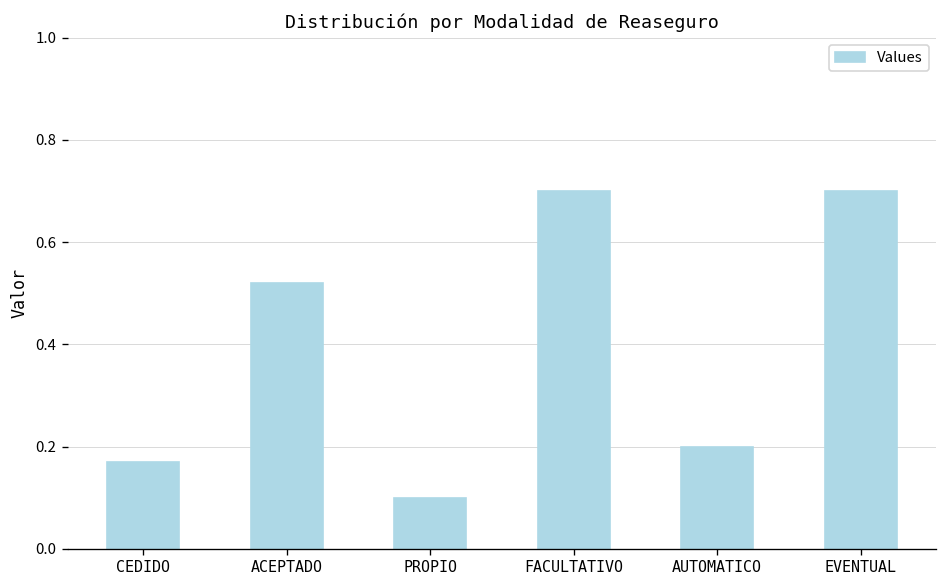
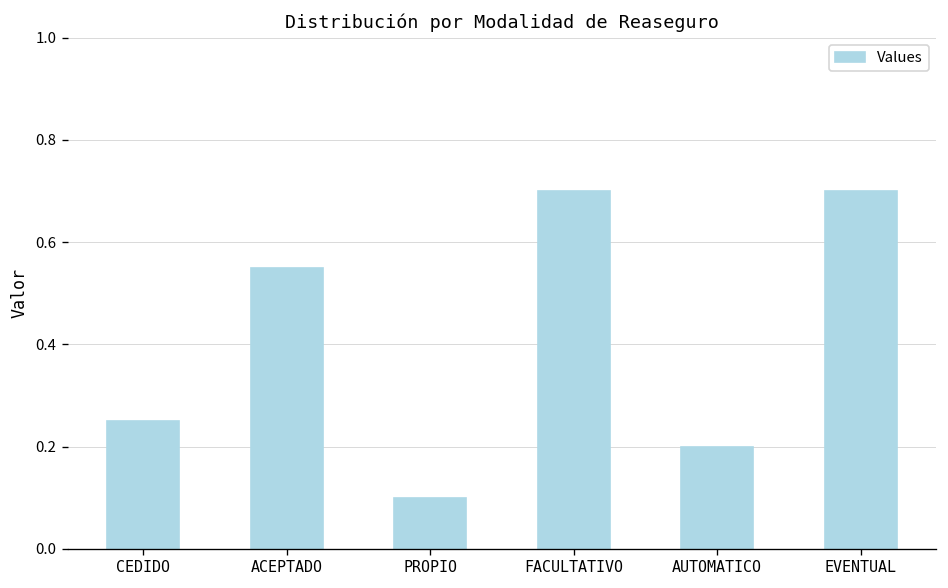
CEDIDO: 0.17 -> 0.25
ACEPTADO: 0.52 -> 0.55
